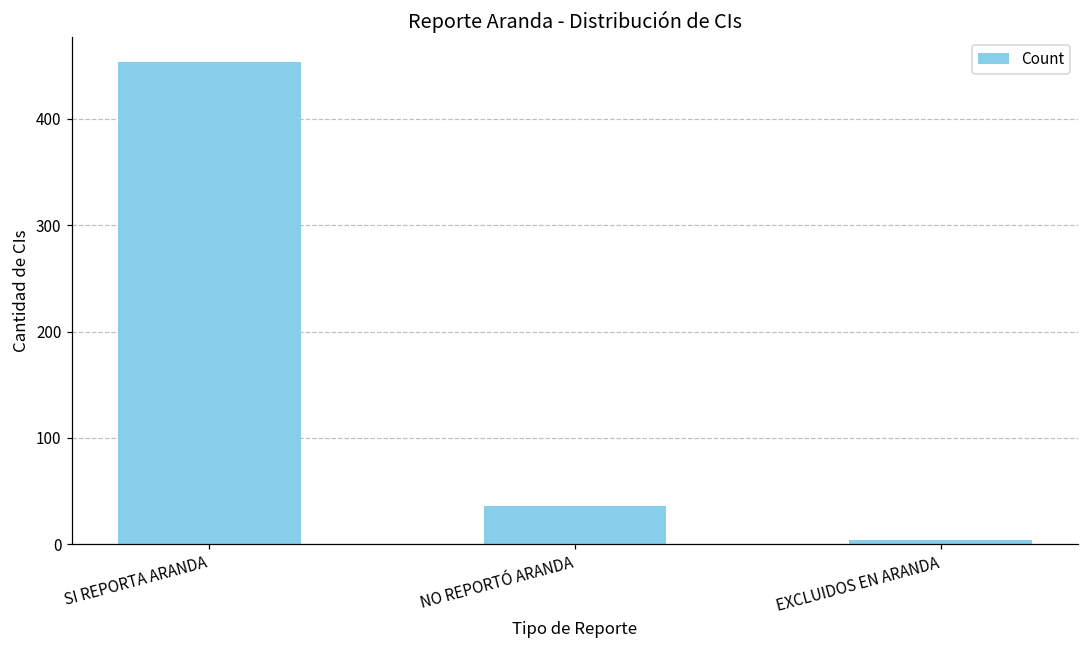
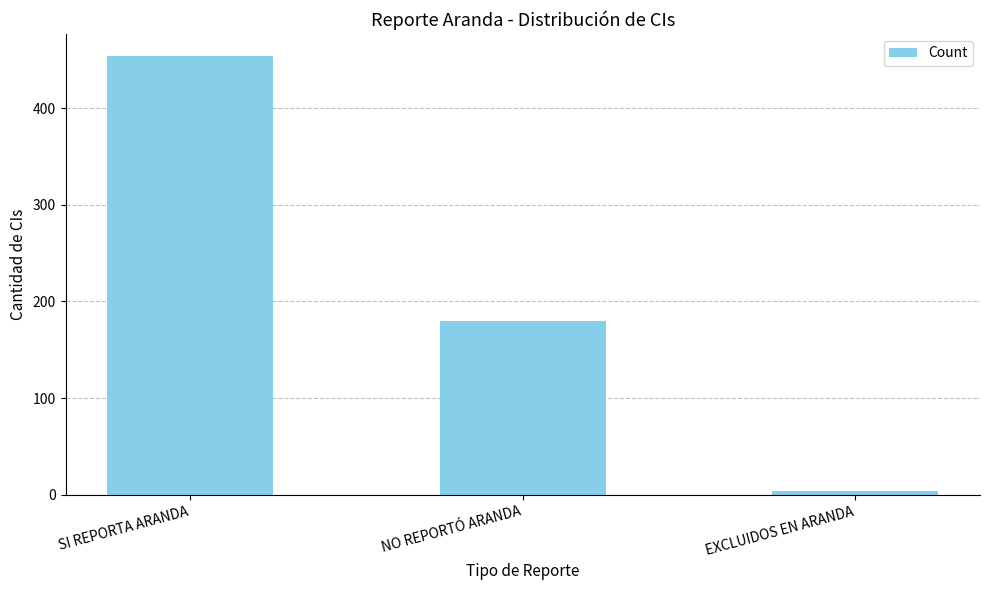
NO REPORTÓ ARANDA: 40 -> 180
